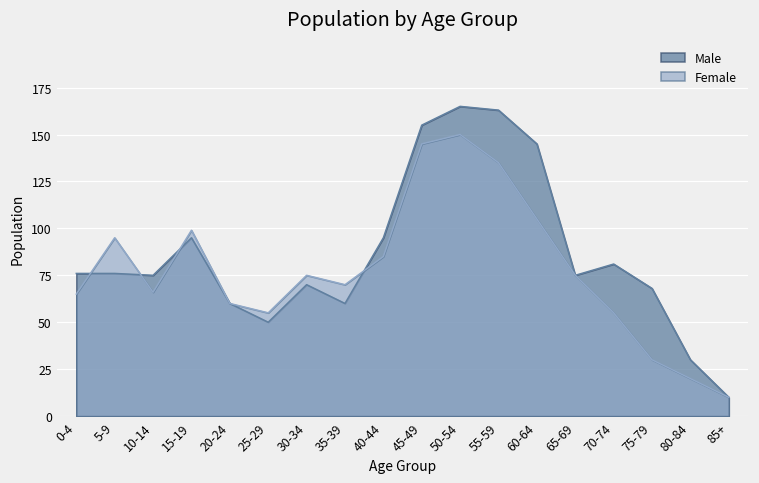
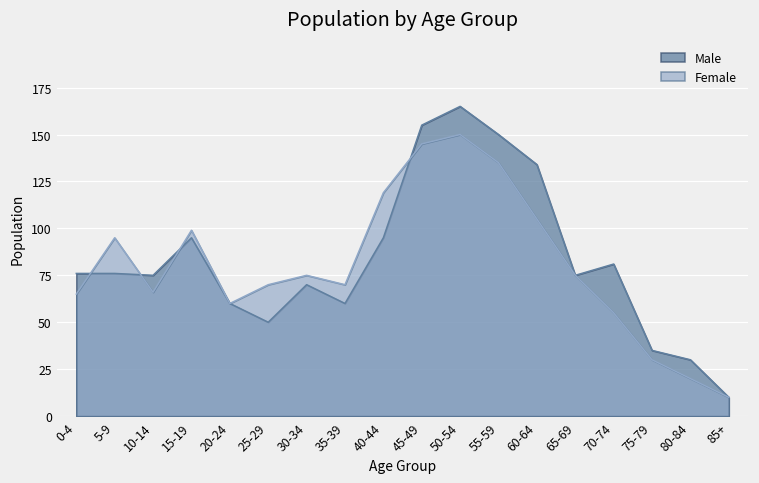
Female, 25-29: 55 -> 70
Female, 40-44: 85 -> 119
Male, 55-59: 163 -> 150
Male, 60-64: 145 -> 134
Male, 75-79: 68 -> 35
